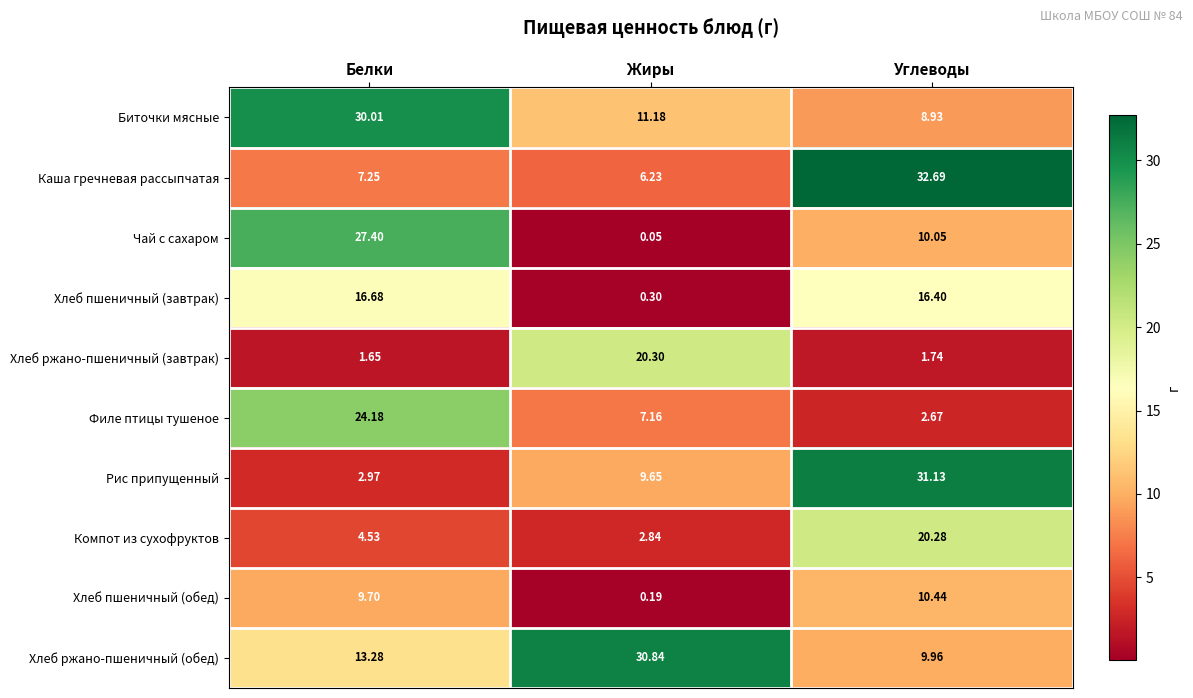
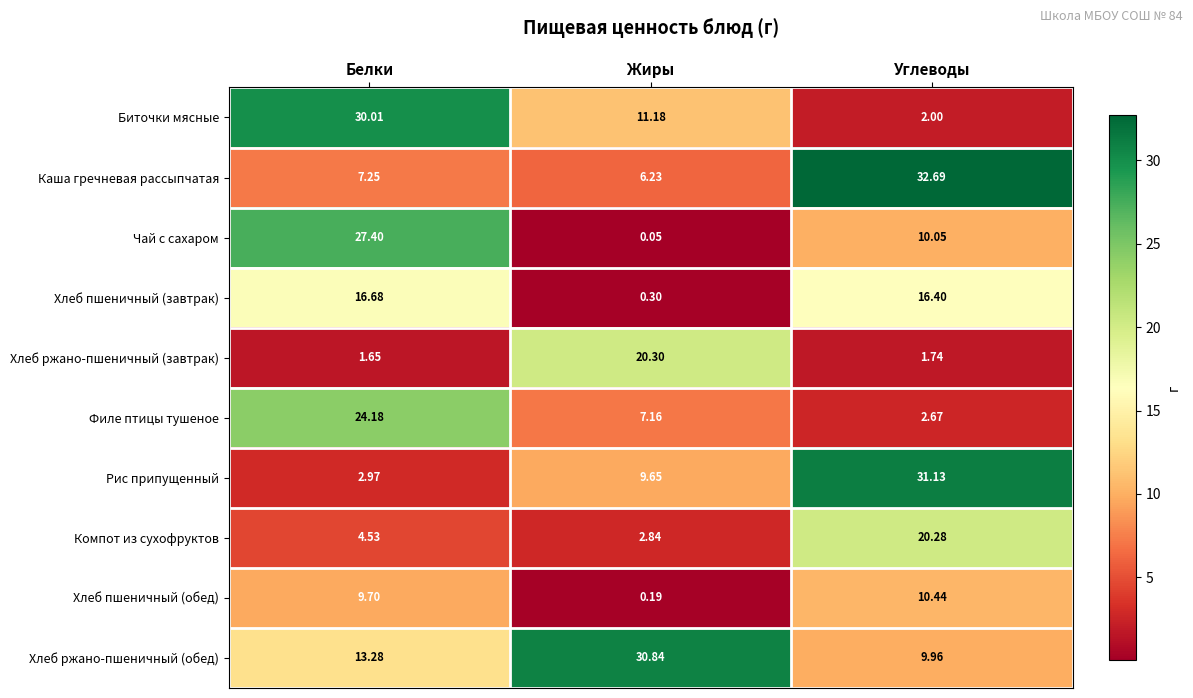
Биточки мясные, Углеводы: 8.93 -> 2.00
